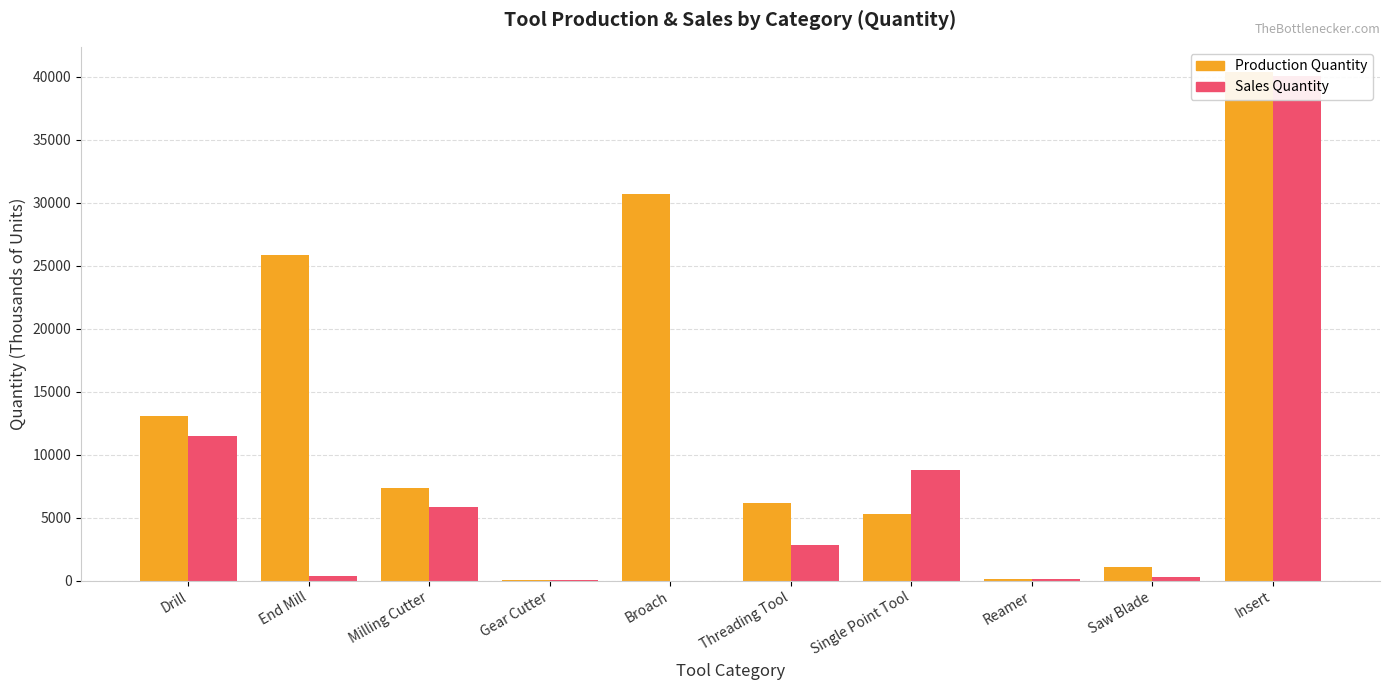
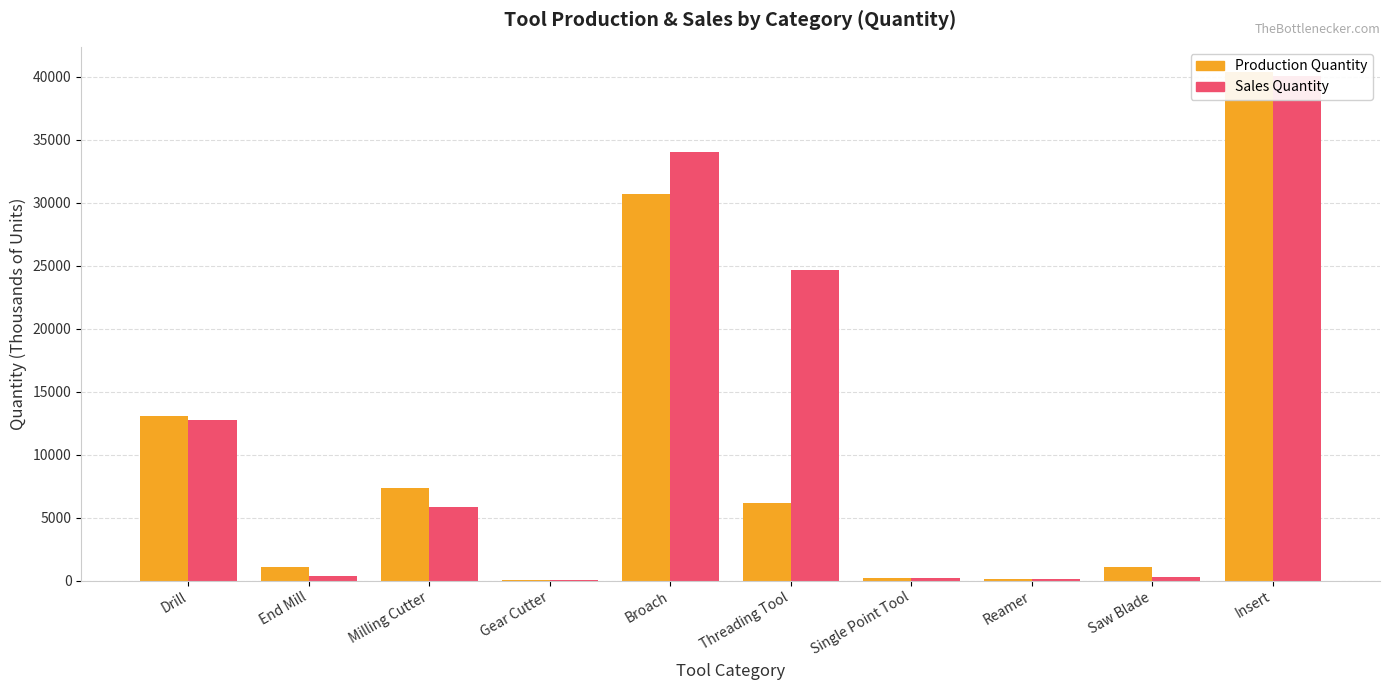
Sales Quantity, Drill: 11500 -> 12800
Production Quantity, End Mill: 25800 -> 1000
Sales Quantity, Broach: 0 -> 34000
Sales Quantity, Threading Tool: 2800 -> 24600
Production Quantity, Single Point Tool: 5300 -> 200
Sales Quantity, Single Point Tool: 8800 -> 200
